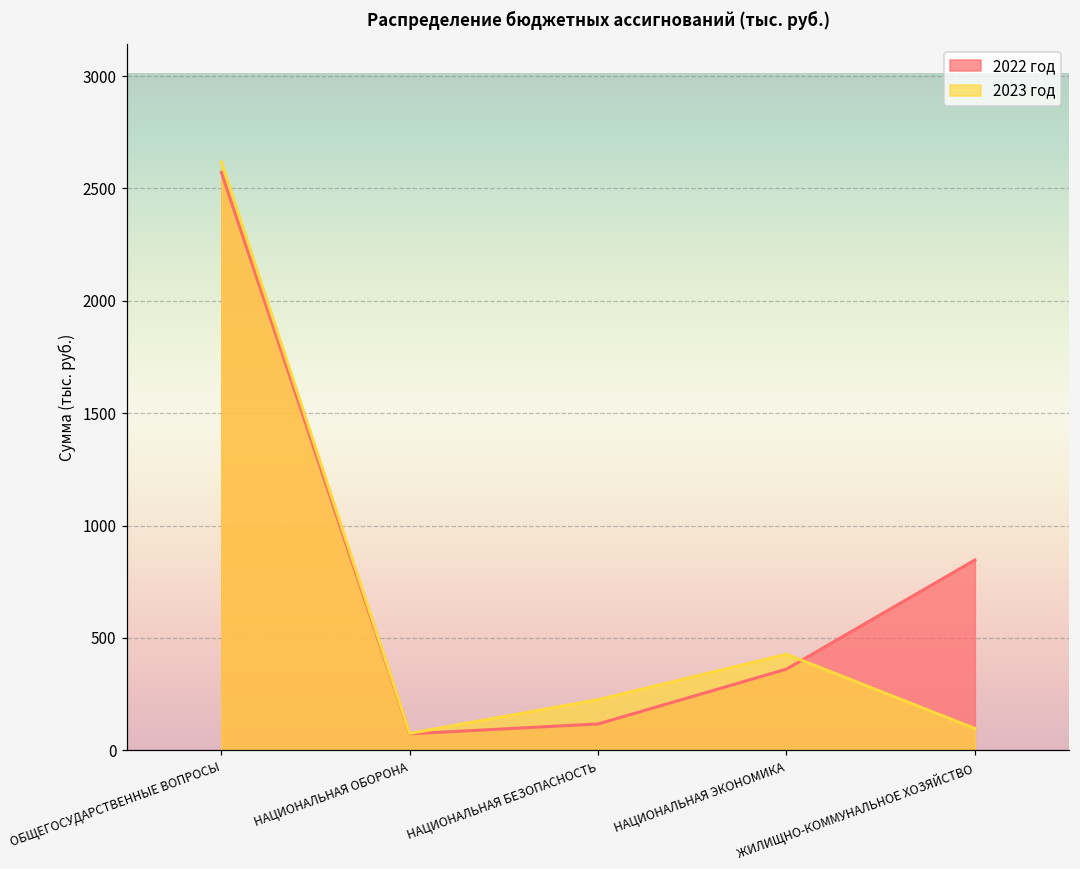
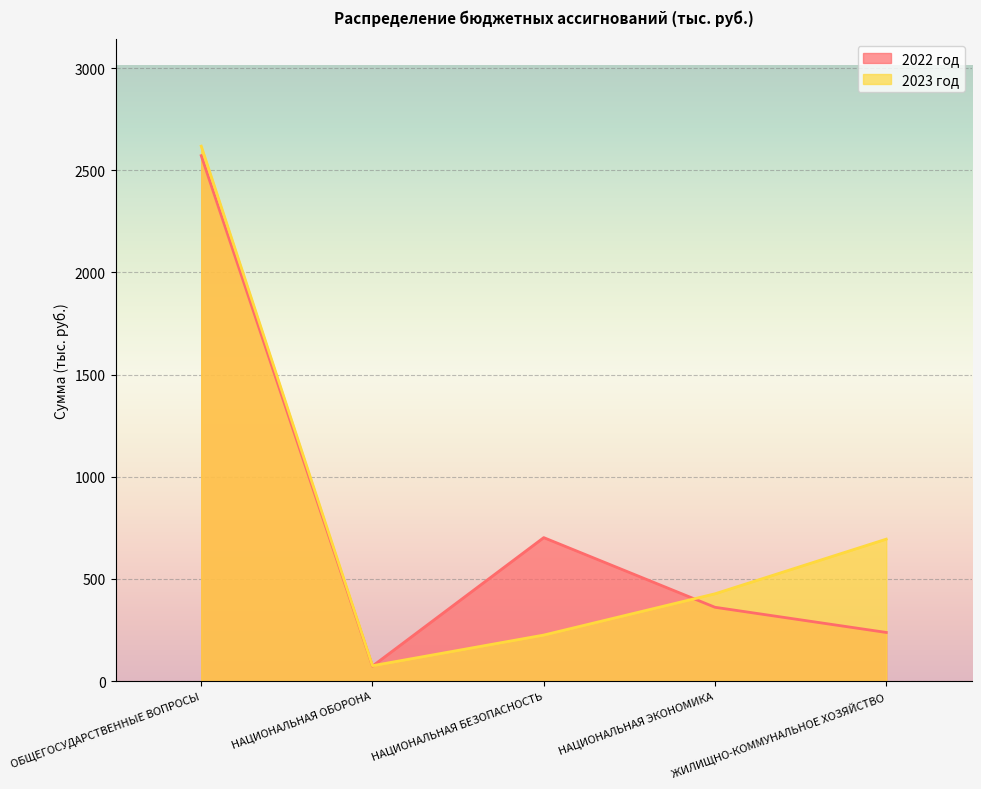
2022 год, НАЦИОНАЛЬНАЯ БЕЗОПАСНОСТЬ: 120 -> 700
2022 год, ЖИЛИЩНО-КОММУНАЛЬНОЕ ХОЗЯЙСТВО: 850 -> 240
2023 год, ЖИЛИЩНО-КОММУНАЛЬНОЕ ХОЗЯЙСТВО: 100 -> 690
